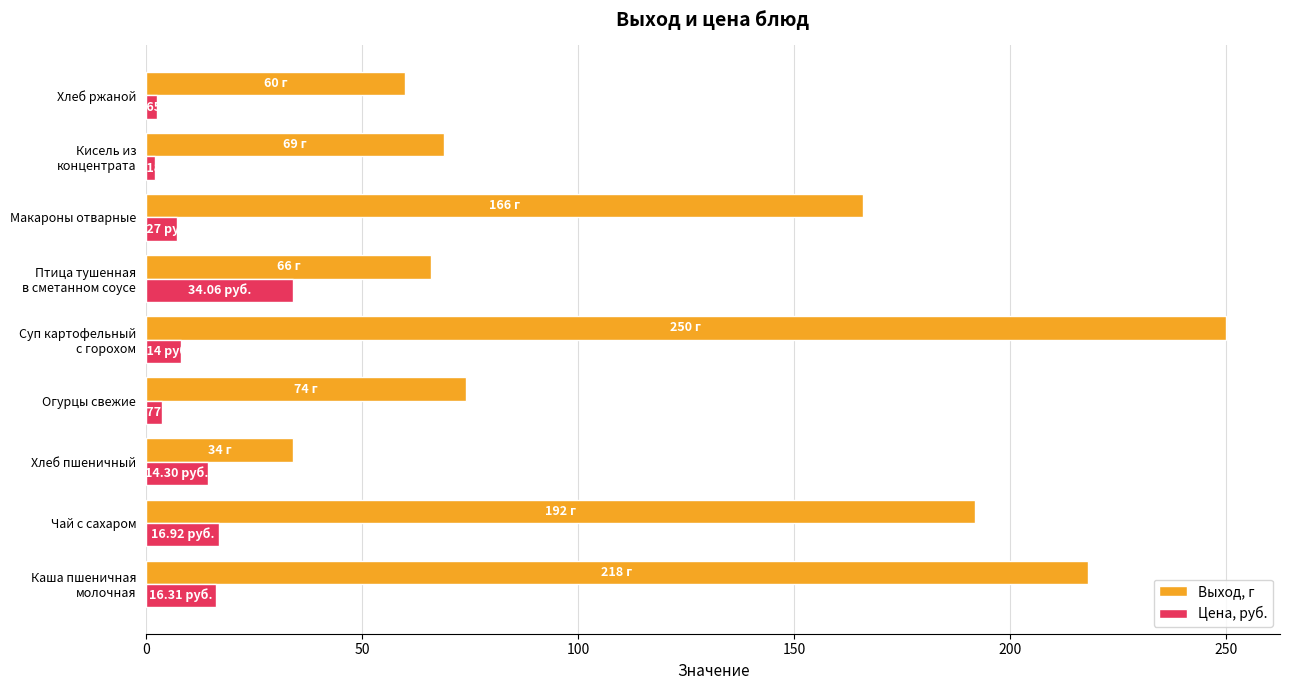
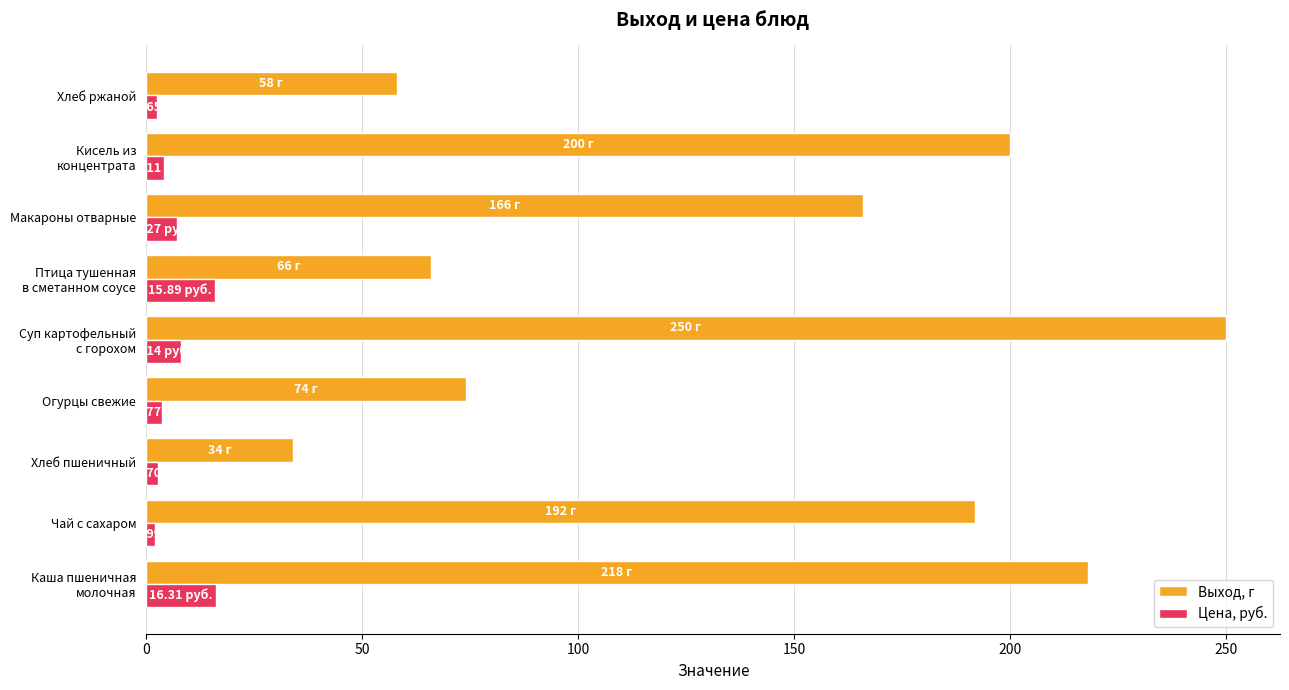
Выход, г, Хлеб ржаной: 60 -> 58
Выход, г, Кисель из концентрата: 69 -> 200
Цена, руб., Кисель из концентрата: 2 -> 4
Цена, руб., Птица тушенная в сметанном соусе: 34.06 -> 15.89
Цена, руб., Хлеб пшеничный: 14 -> 3
Цена, руб., Чай с сахаром: 17 -> 2
